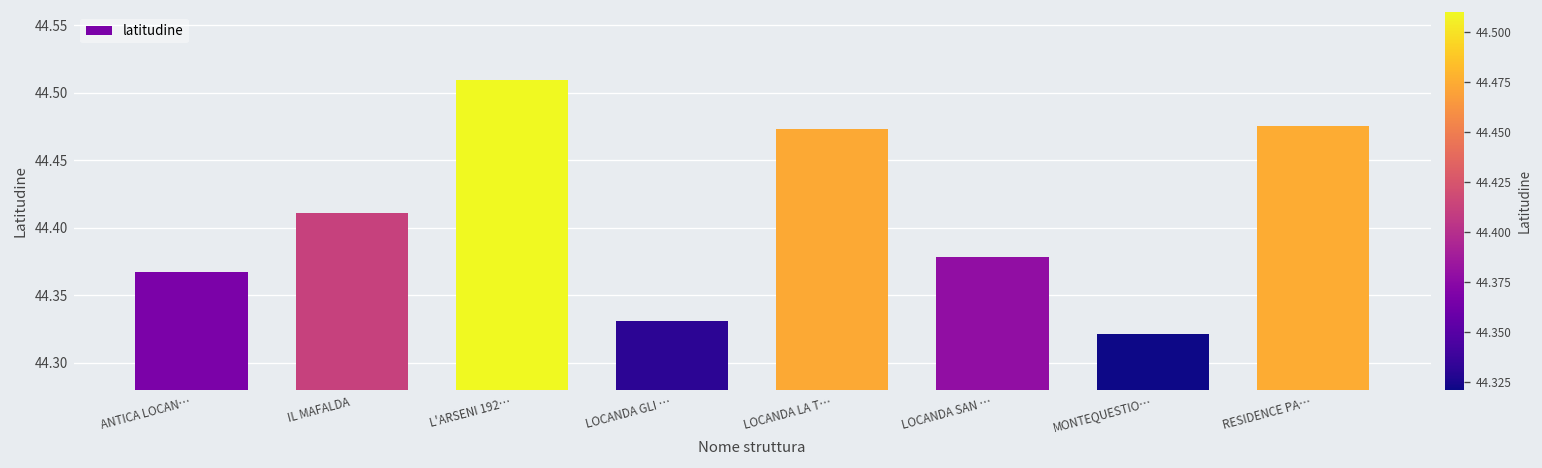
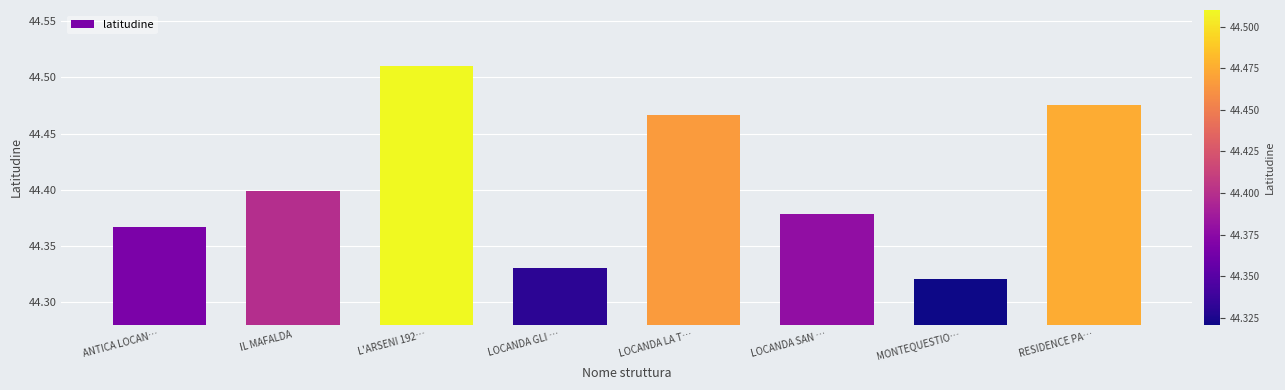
IL MAFALDA: 44.411 -> 44.399
LOCANDA LA T…: 44.474 -> 44.466
